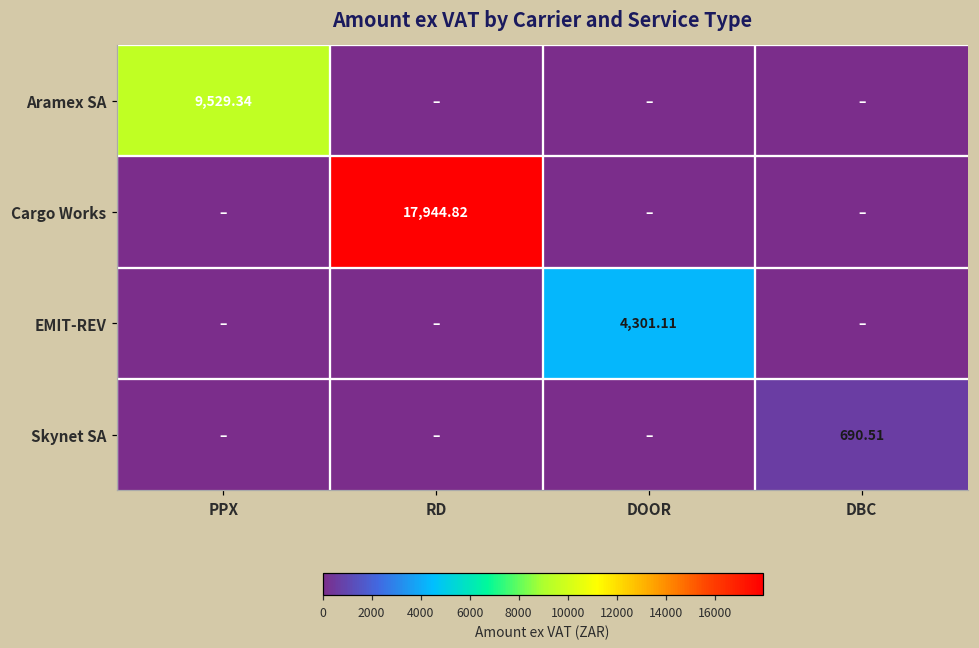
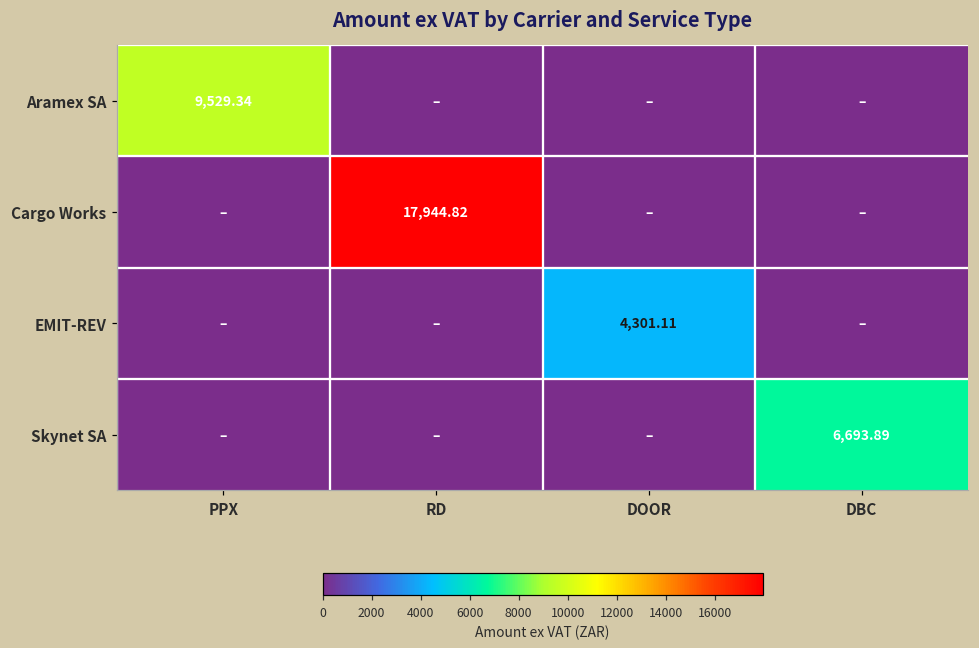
Skynet SA, DBC: 690.51 -> 6,693.89
